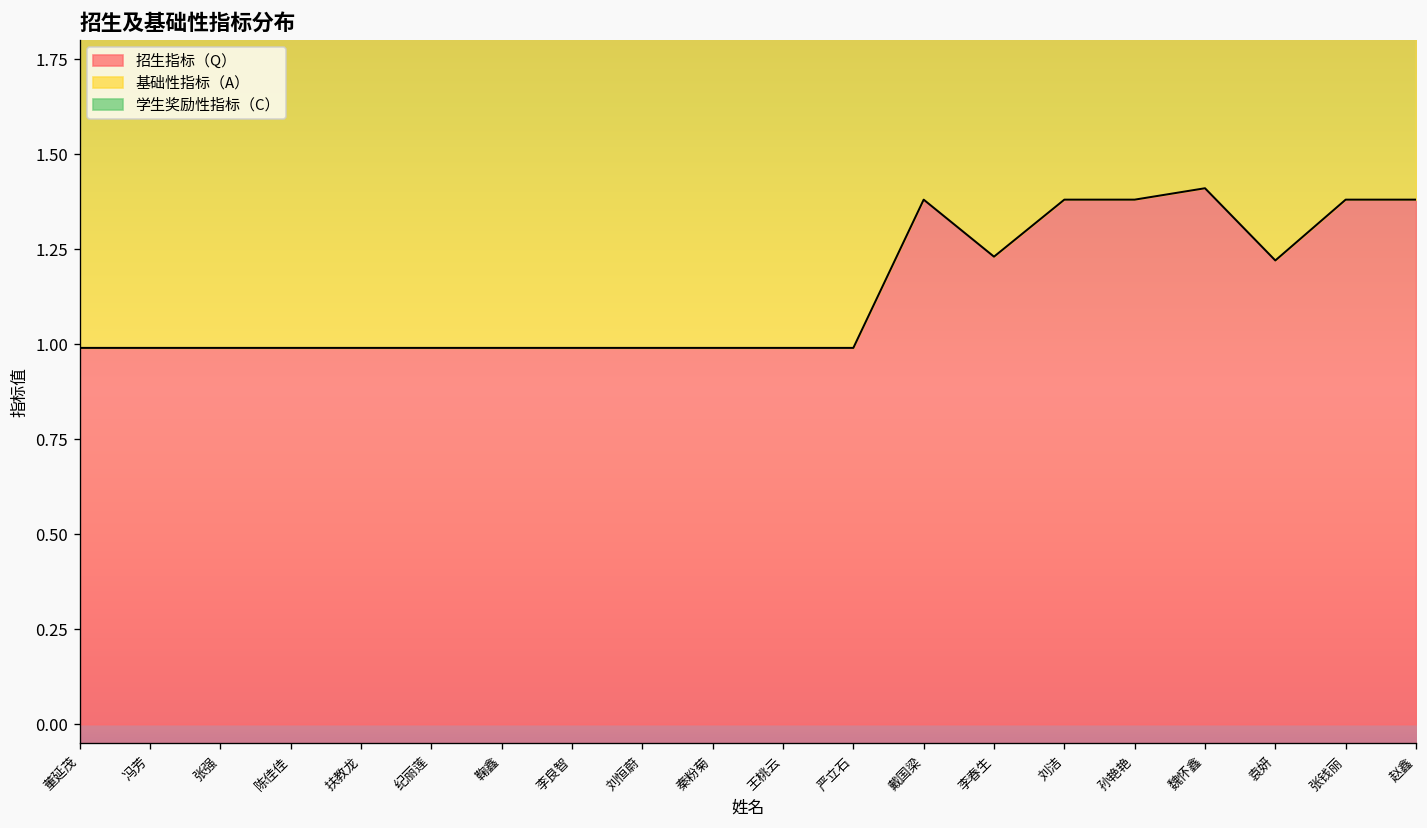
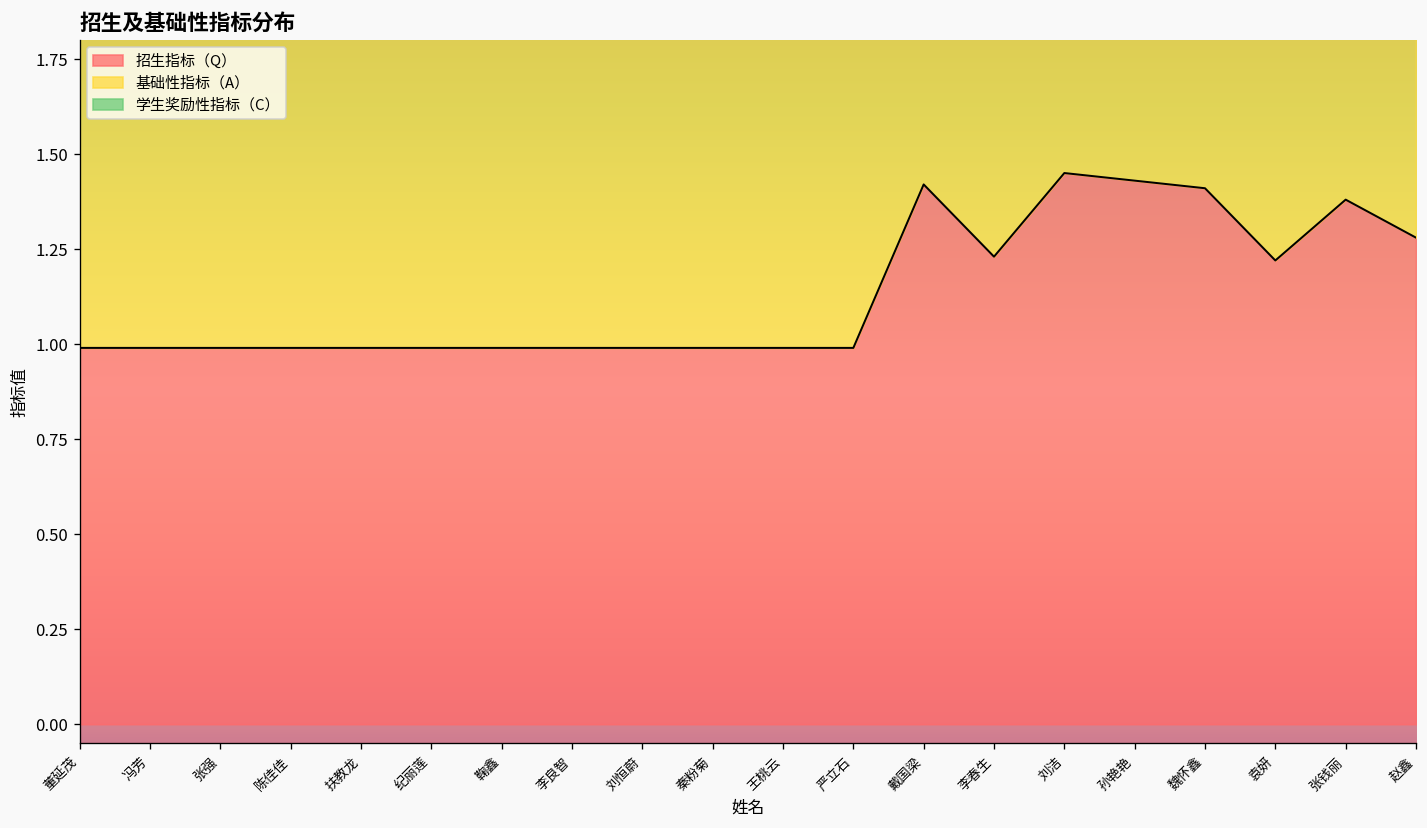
招生指标（Q）, 戴国梁: 1.38 -> 1.42
招生指标（Q）, 刘洁: 1.38 -> 1.45
招生指标（Q）, 孙艳艳: 1.38 -> 1.43
招生指标（Q）, 赵鑫: 1.38 -> 1.28
